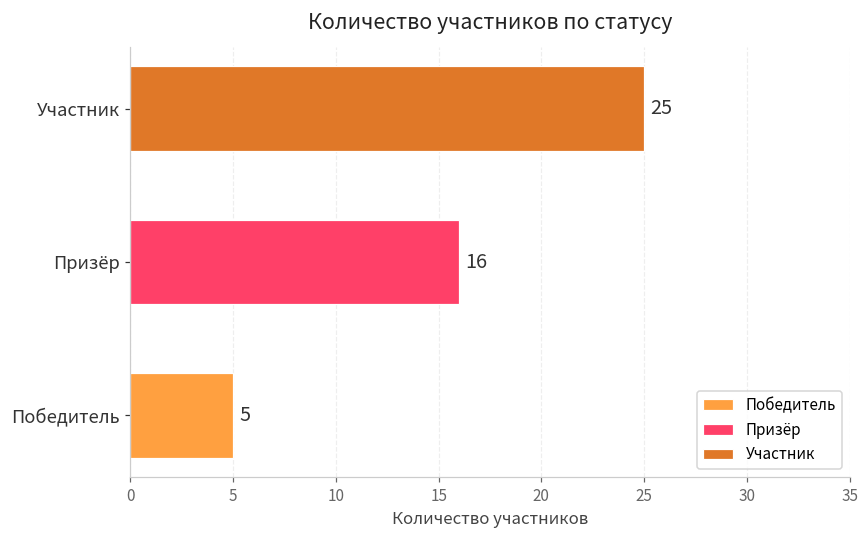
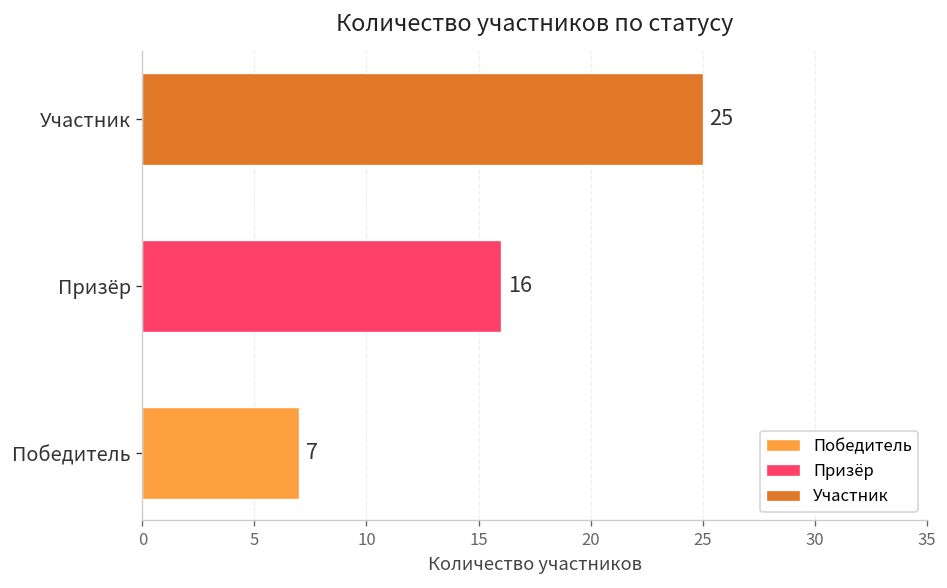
Победитель: 5 -> 7
